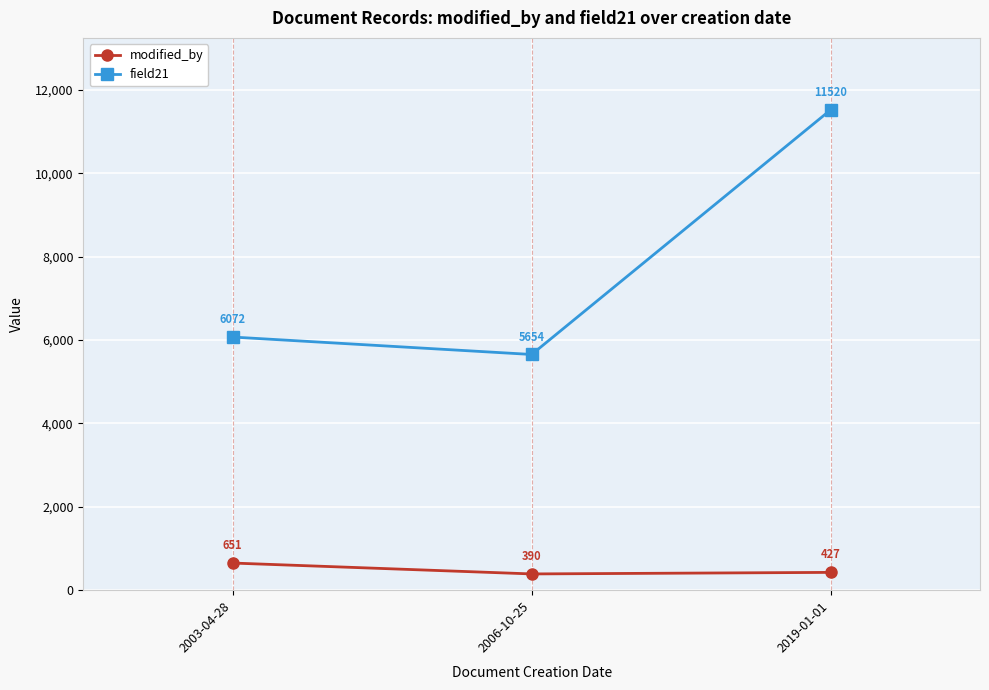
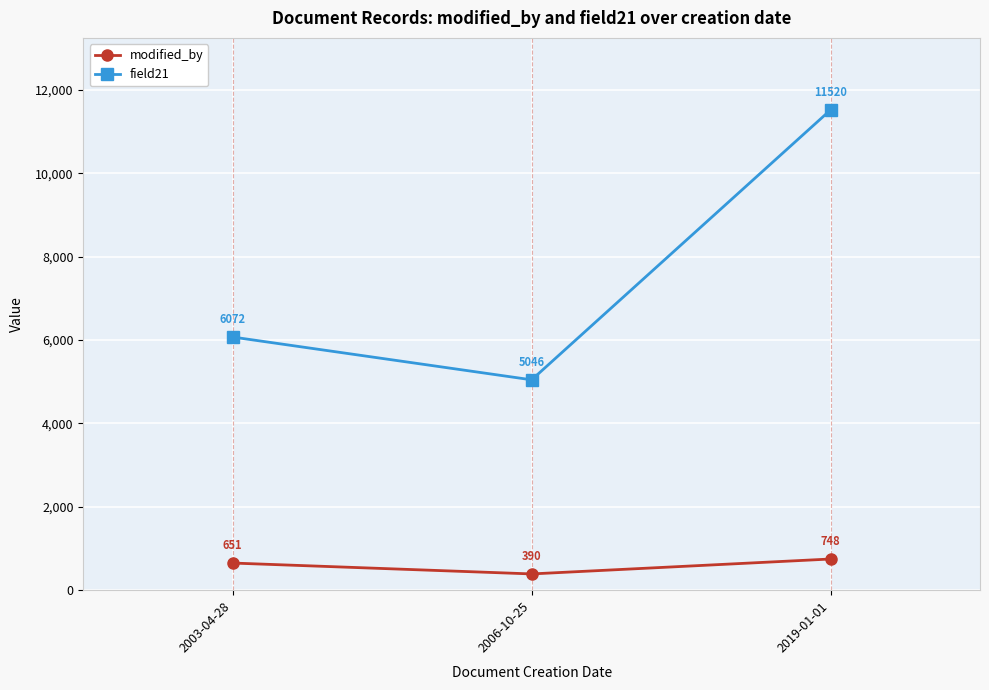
field21, 2006-10-25: 5654 -> 5046
modified_by, 2019-01-01: 427 -> 748
